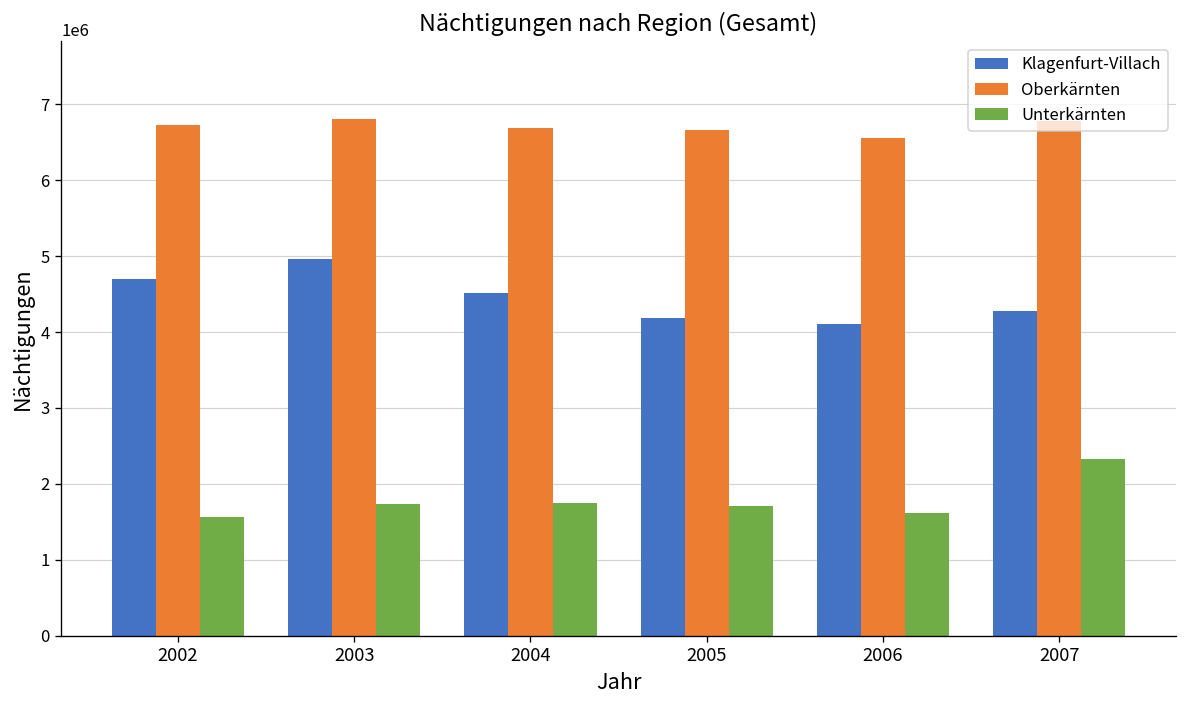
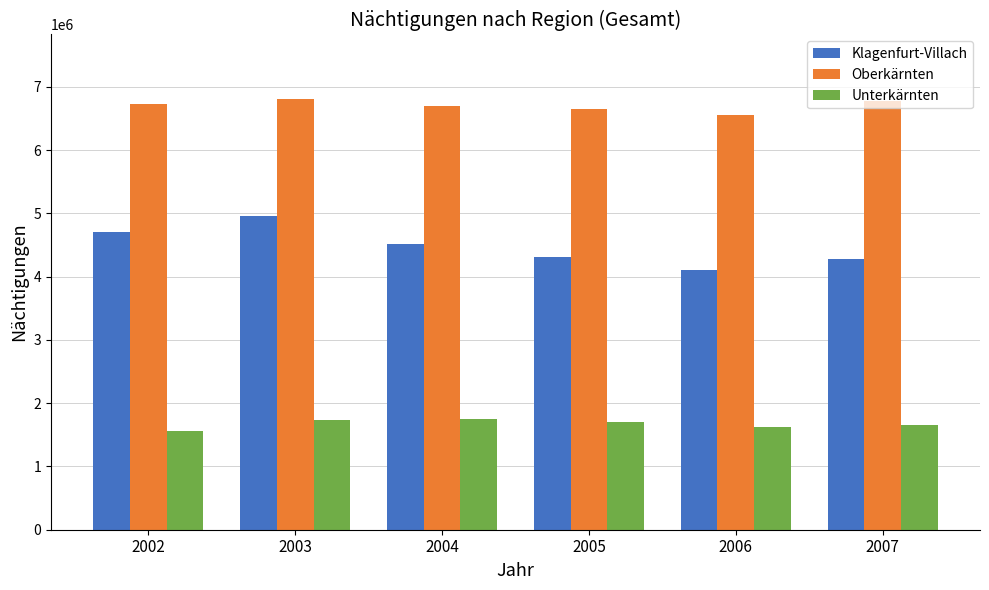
Klagenfurt-Villach, 2005: 4200000 -> 4300000
Unterkärnten, 2007: 2300000 -> 1700000
